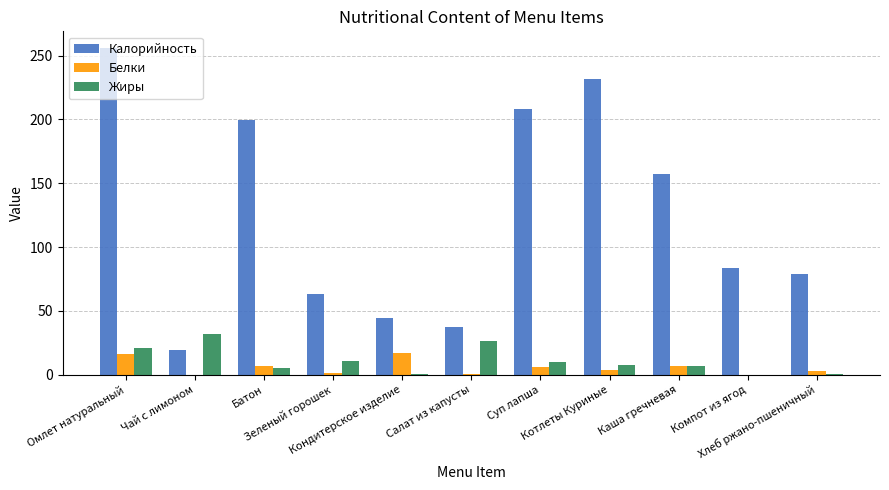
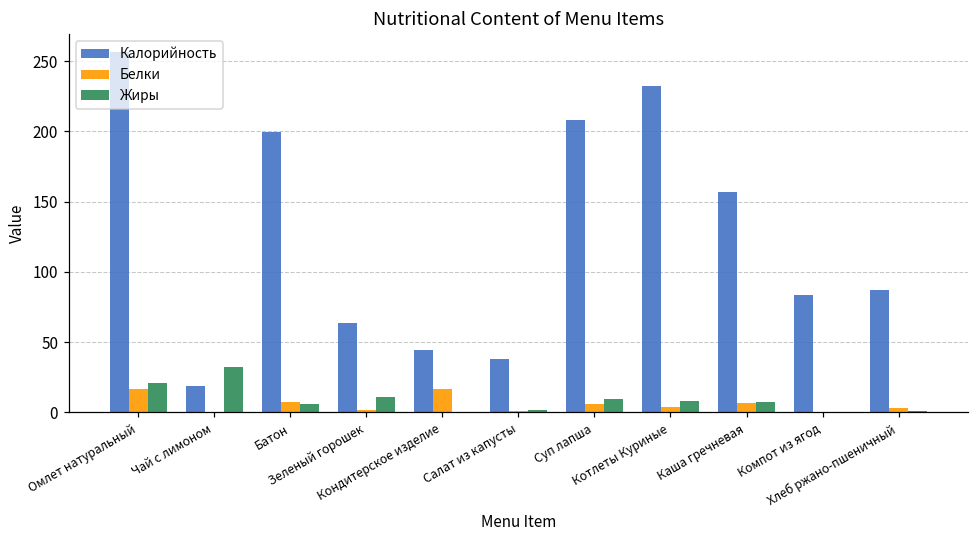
Жиры, Салат из капусты: 26 -> 1
Калорийность, Хлеб ржано-пшеничный: 79 -> 87
